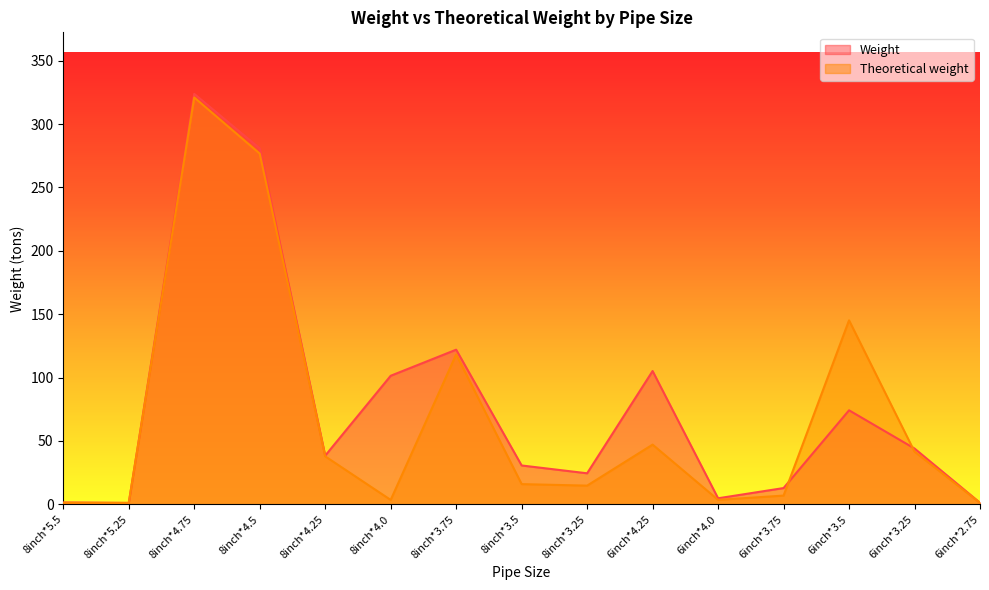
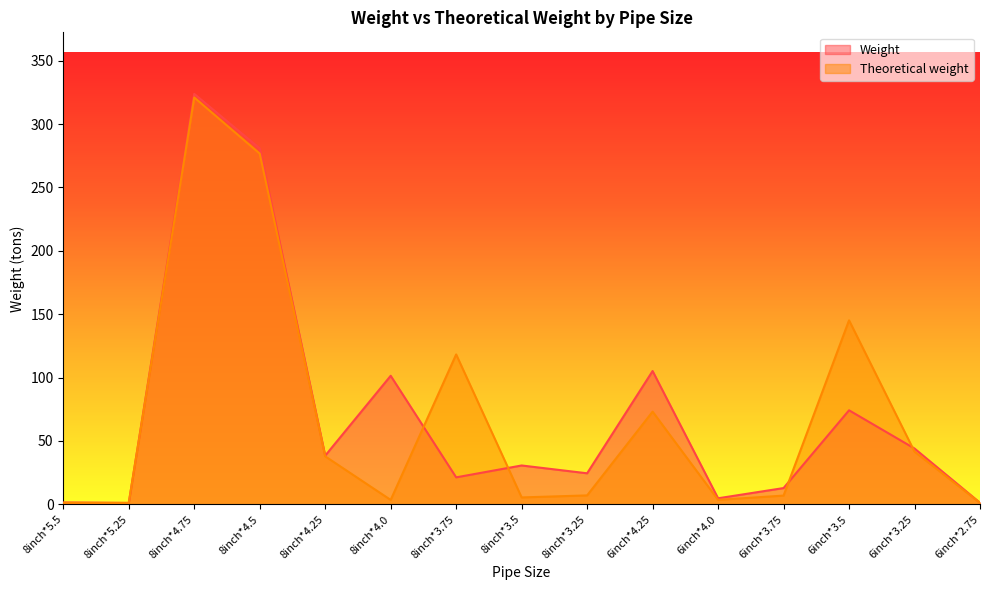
Weight, 8inch*3.75: 122 -> 21
Theoretical weight, 8inch*3.5: 16 -> 5
Theoretical weight, 8inch*3.25: 15 -> 7
Theoretical weight, 6inch*4.25: 47 -> 73
